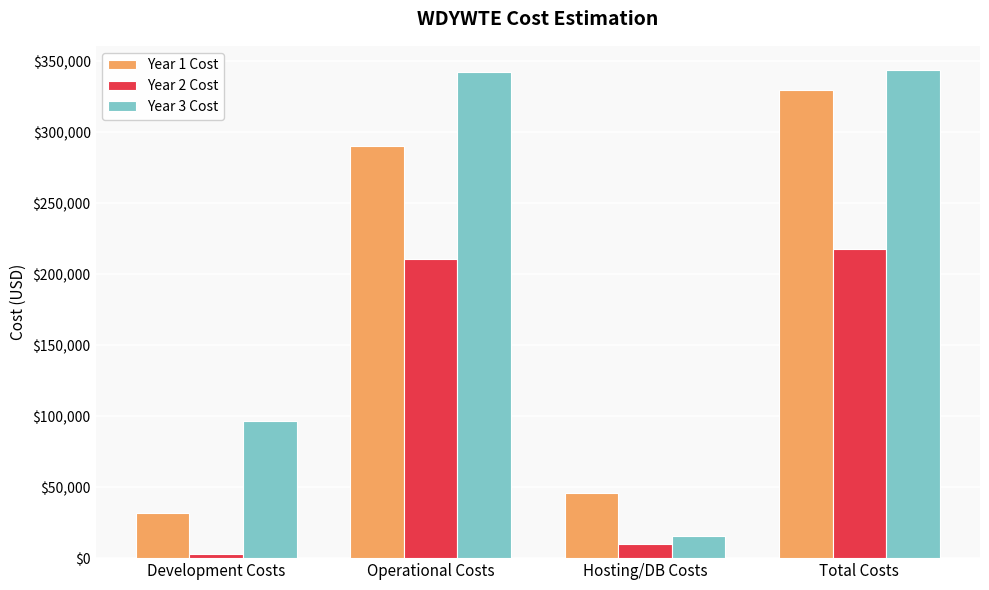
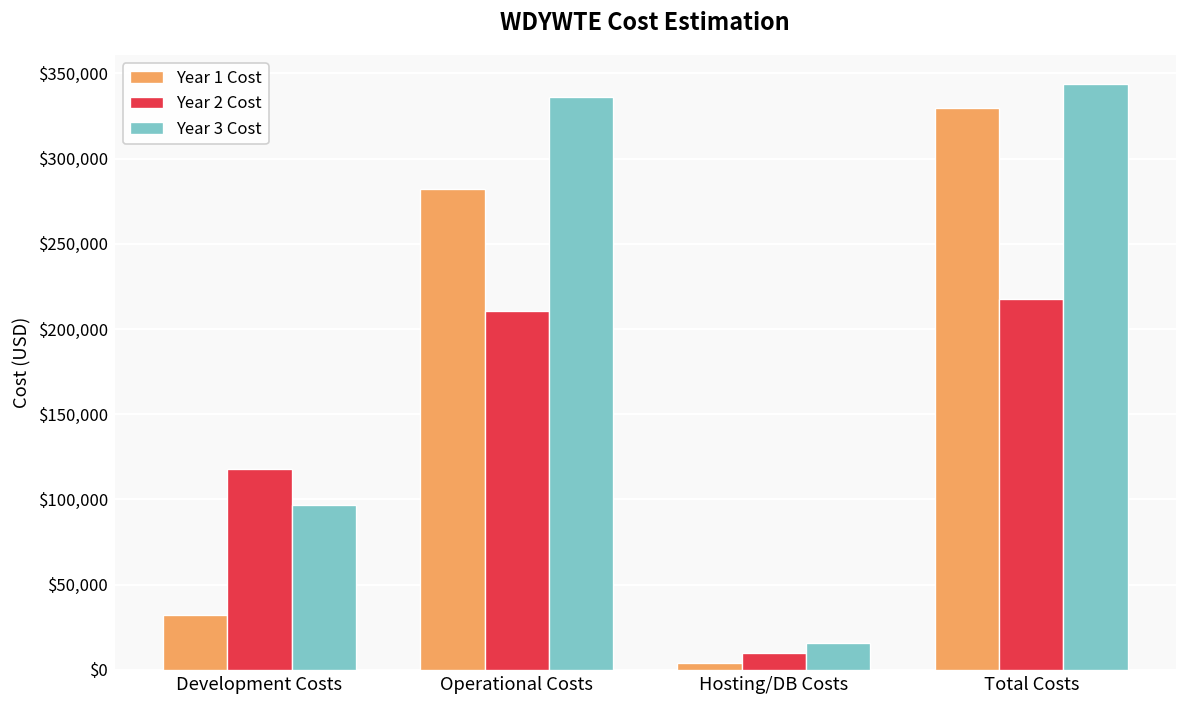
Year 2 Cost, Development Costs: $3,000 -> $118,000
Year 1 Cost, Operational Costs: $290,000 -> $282,000
Year 3 Cost, Operational Costs: $342,000 -> $336,000
Year 1 Cost, Hosting/DB Costs: $46,000 -> $4,000
